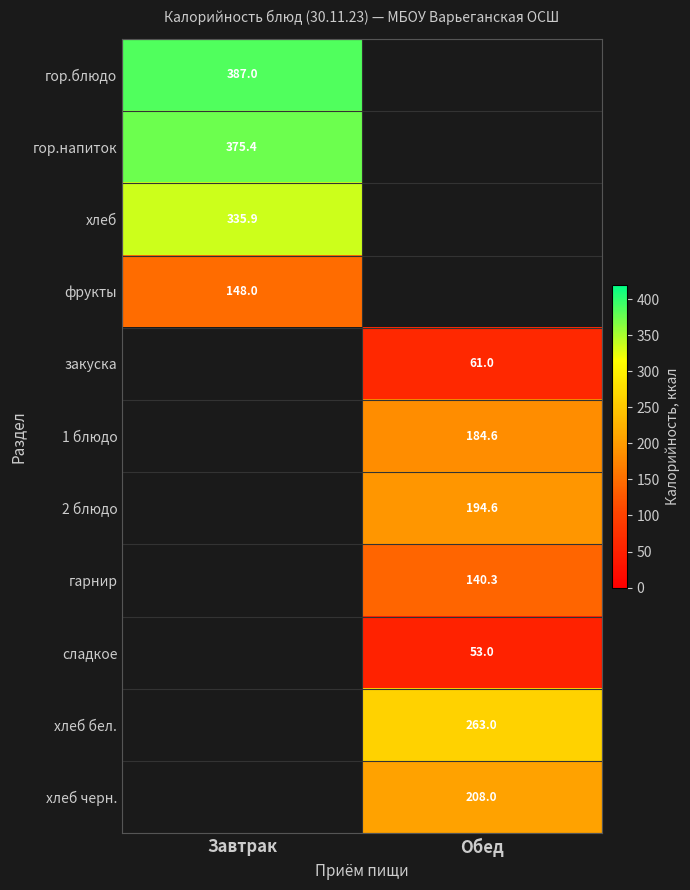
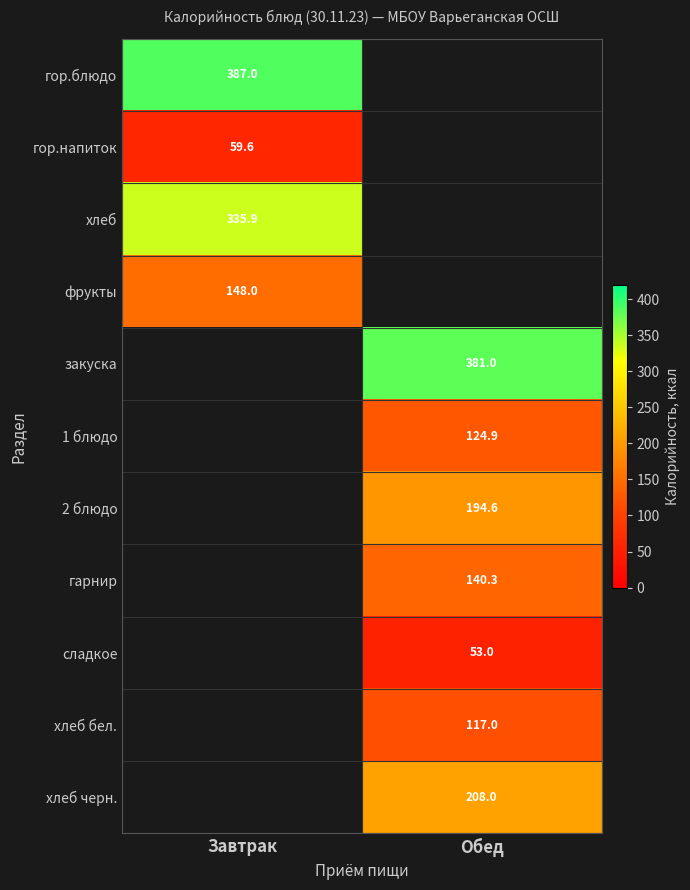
гор.напиток, Завтрак: 375.4 -> 59.6
закуска, Обед: 61.0 -> 381.0
1 блюдо, Обед: 184.6 -> 124.9
хлеб бел., Обед: 263.0 -> 117.0
